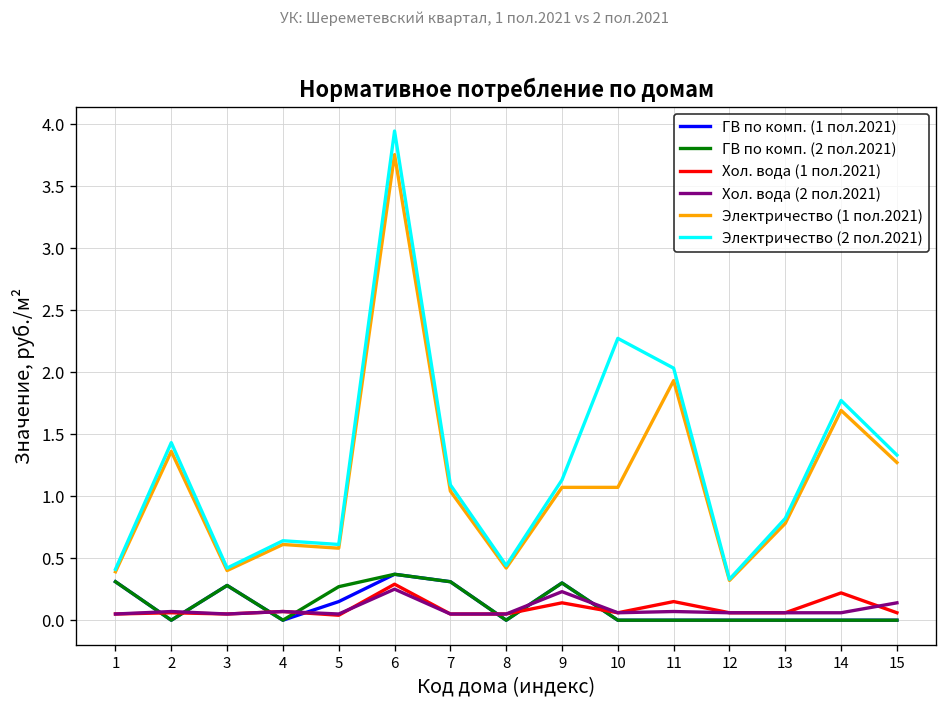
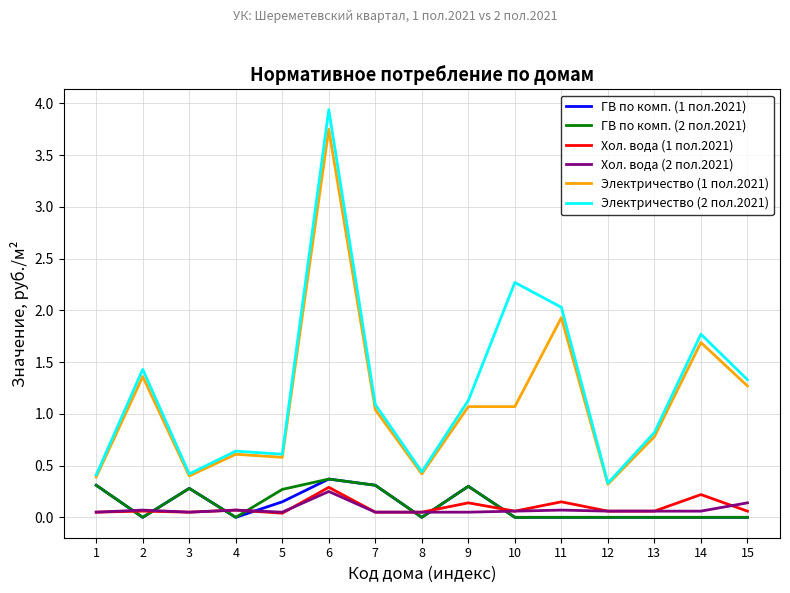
Хол. вода (2 пол.2021), 9: 0.23 -> 0.05
